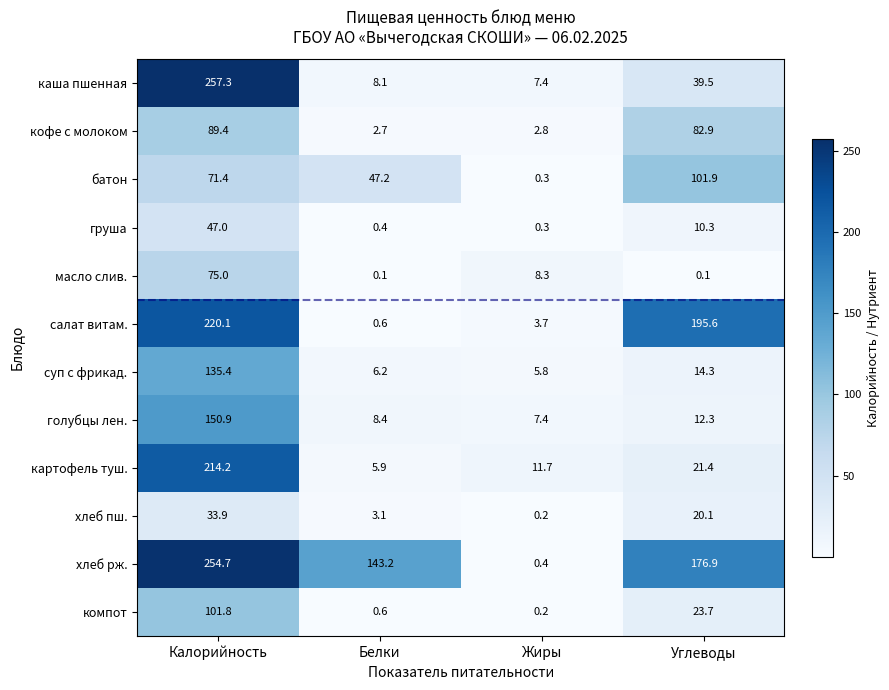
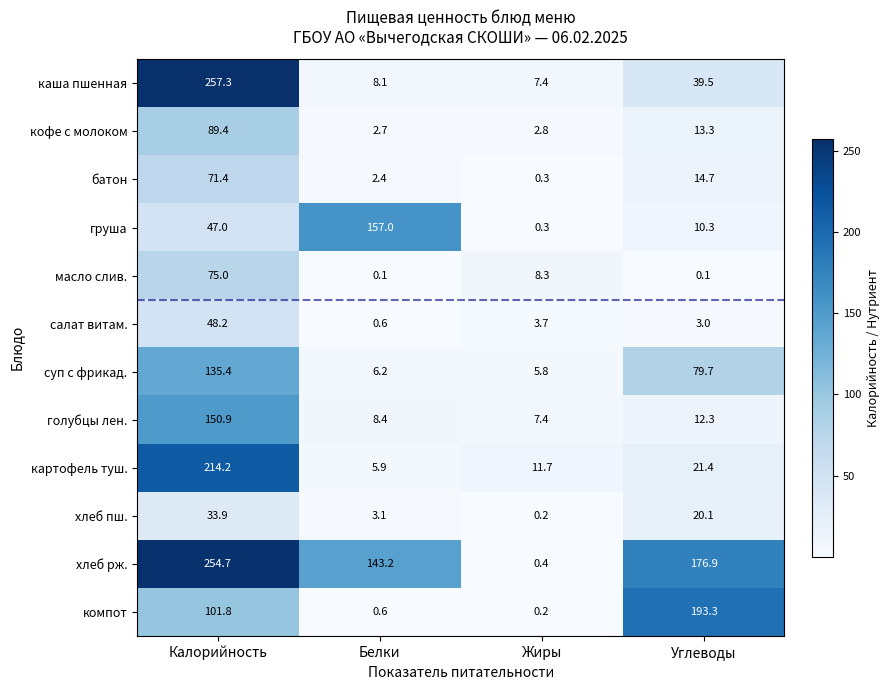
кофе с молоком, Углеводы: 82.9 -> 13.3
батон, Белки: 47.2 -> 2.4
батон, Углеводы: 101.9 -> 14.7
груша, Белки: 0.4 -> 157.0
салат витам., Калорийность: 220.1 -> 48.2
салат витам., Углеводы: 195.6 -> 3.0
суп с фрикад., Углеводы: 14.3 -> 79.7
компот, Углеводы: 23.7 -> 193.3
